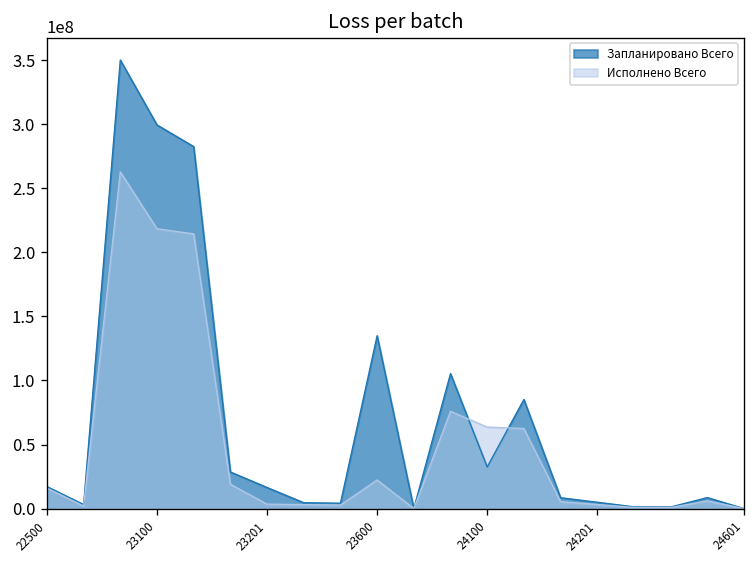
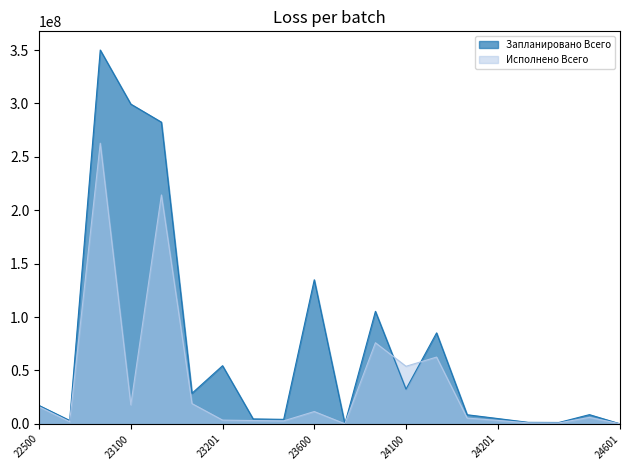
Исполнено Всего, 23100: 218000000 -> 18000000
Запланировано Всего, 23201: 16000000 -> 54000000
Исполнено Всего, 23600: 22000000 -> 12000000
Исполнено Всего, 24100: 64000000 -> 54000000
